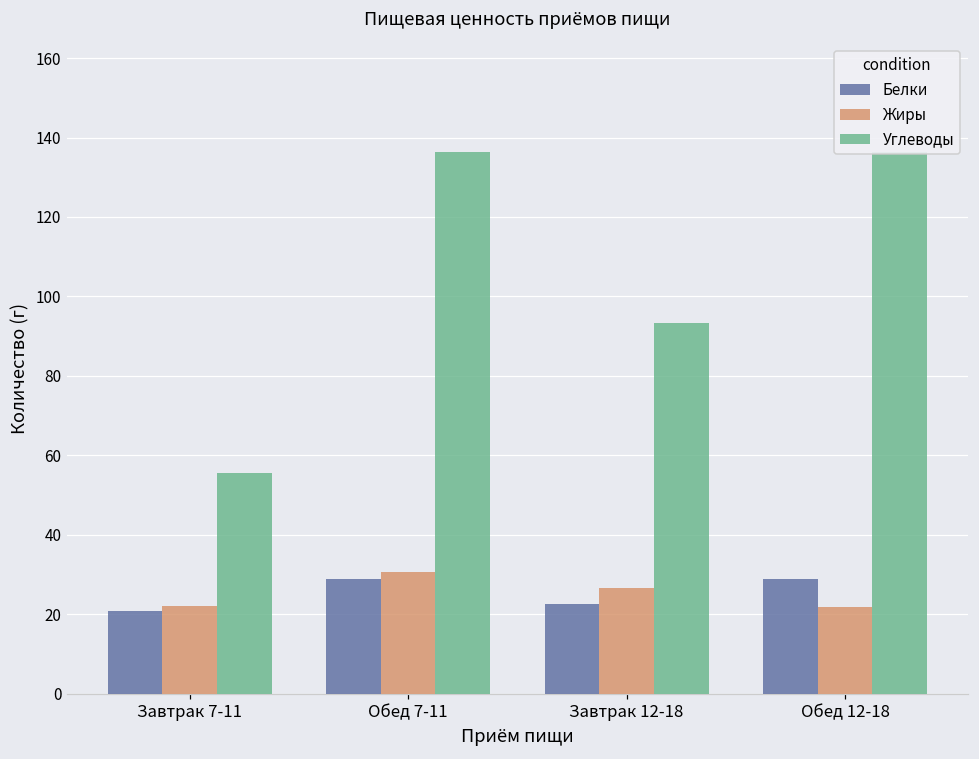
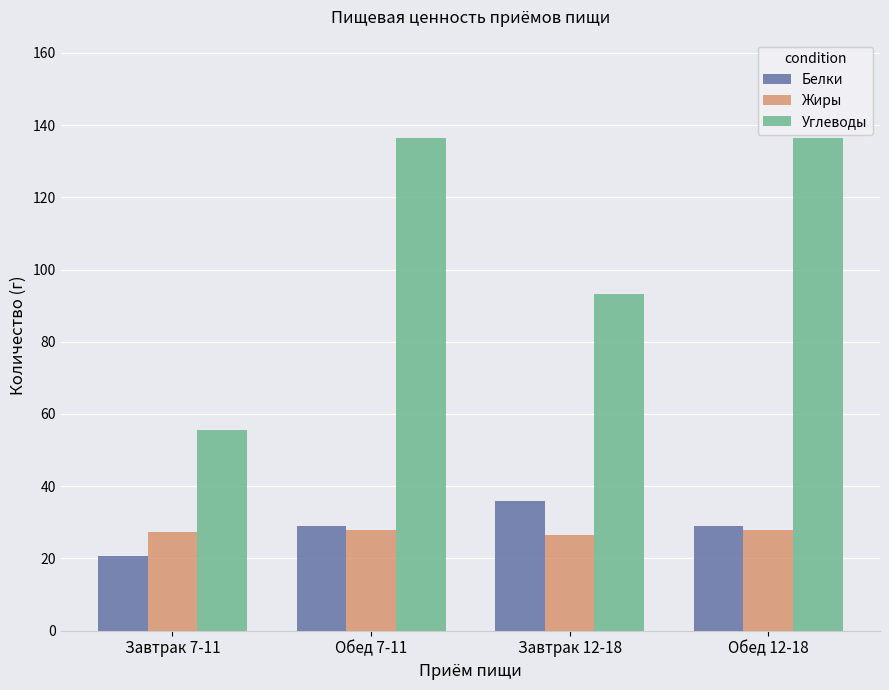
Жиры, Завтрак 7-11: 22 -> 27
Жиры, Обед 7-11: 31 -> 28
Белки, Завтрак 12-18: 23 -> 36
Жиры, Обед 12-18: 22 -> 28
